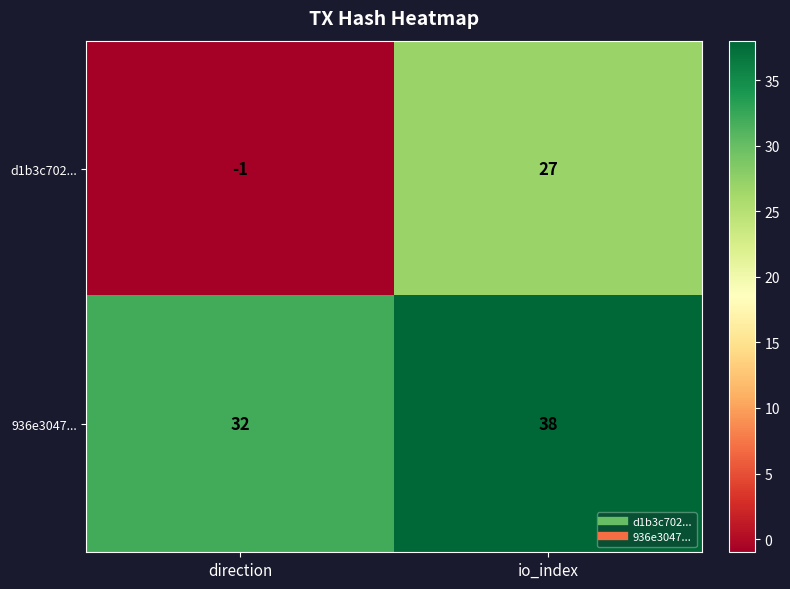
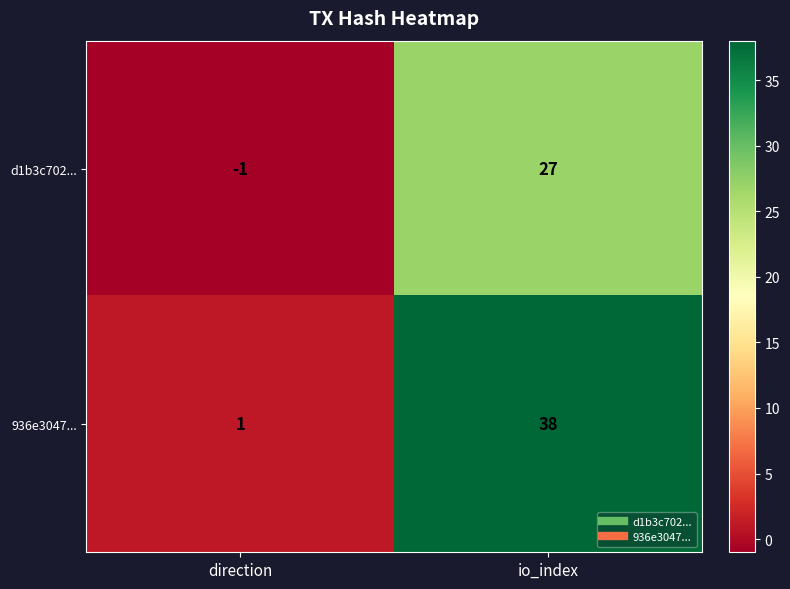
936e3047..., direction: 32 -> 1
